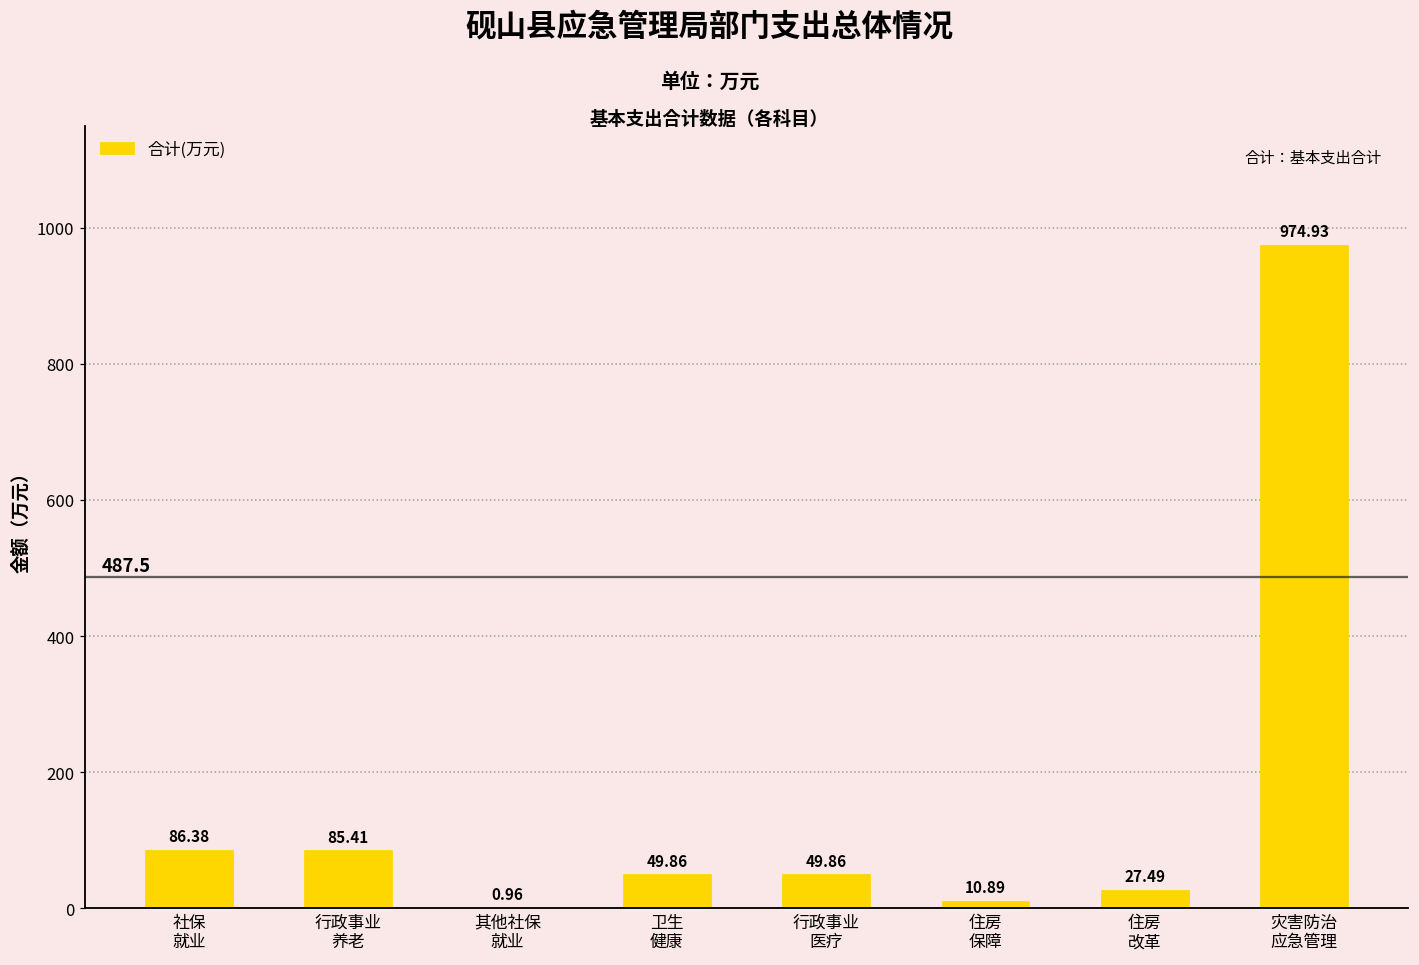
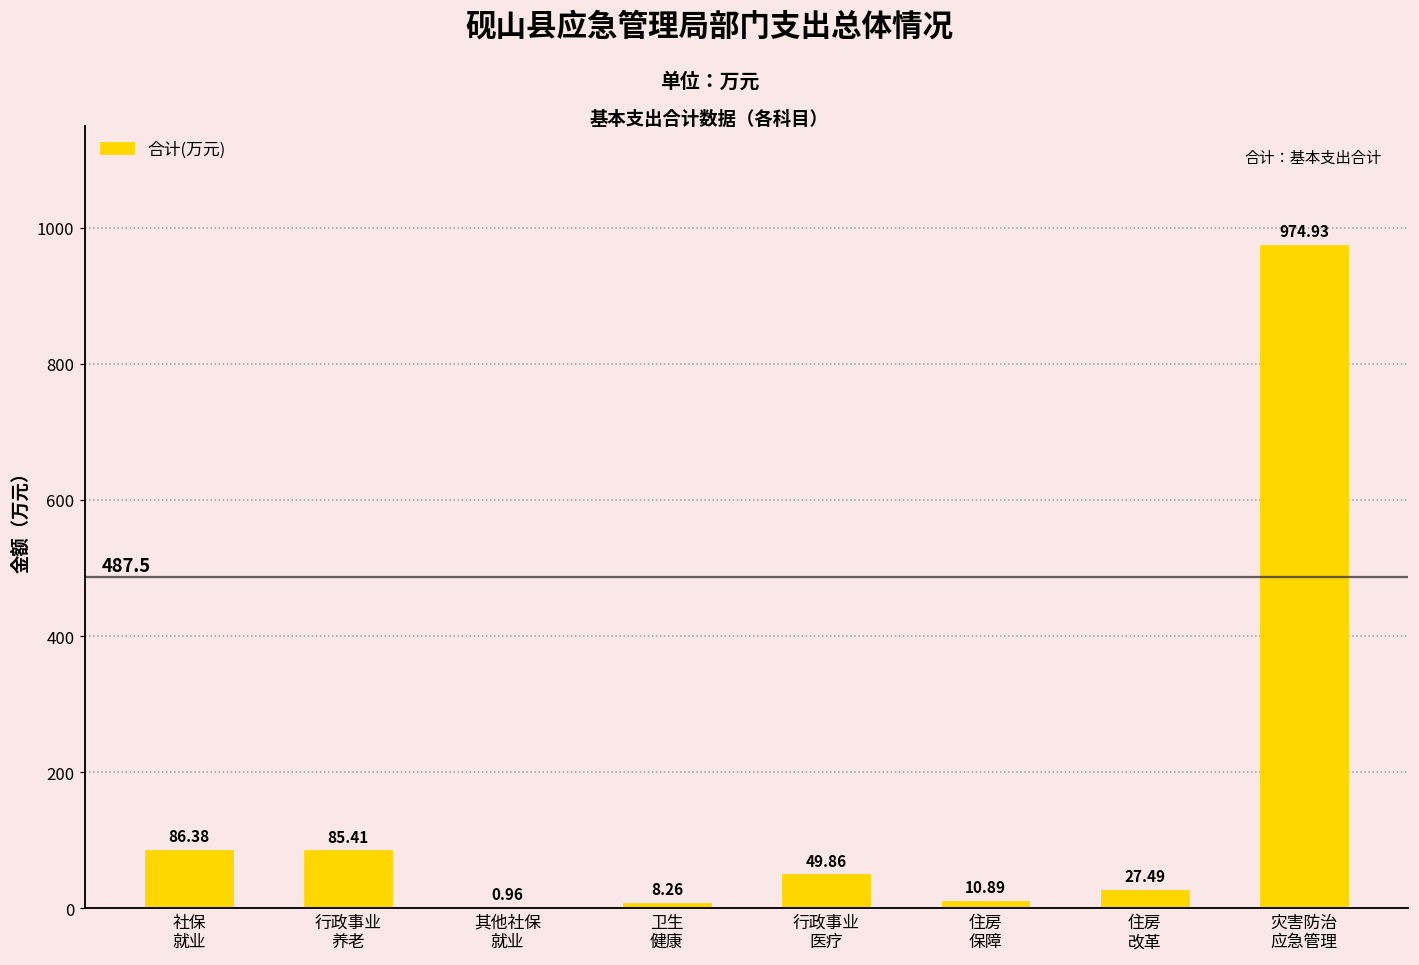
卫生 健康: 49.86 -> 8.26
